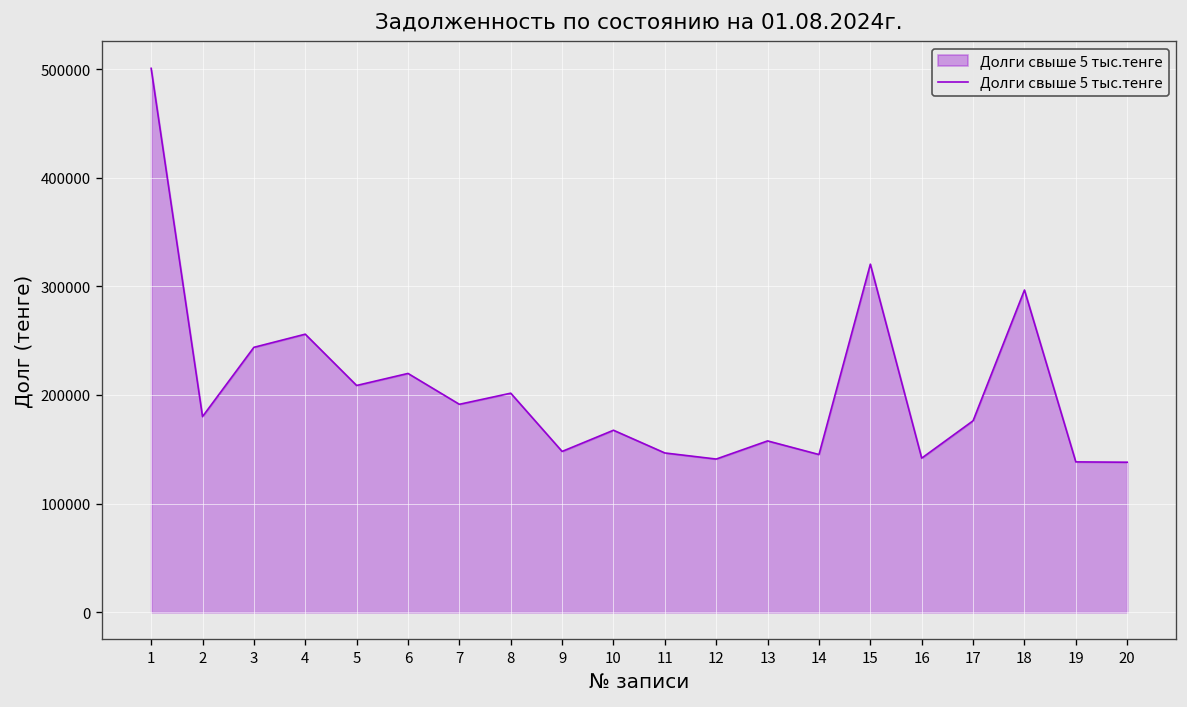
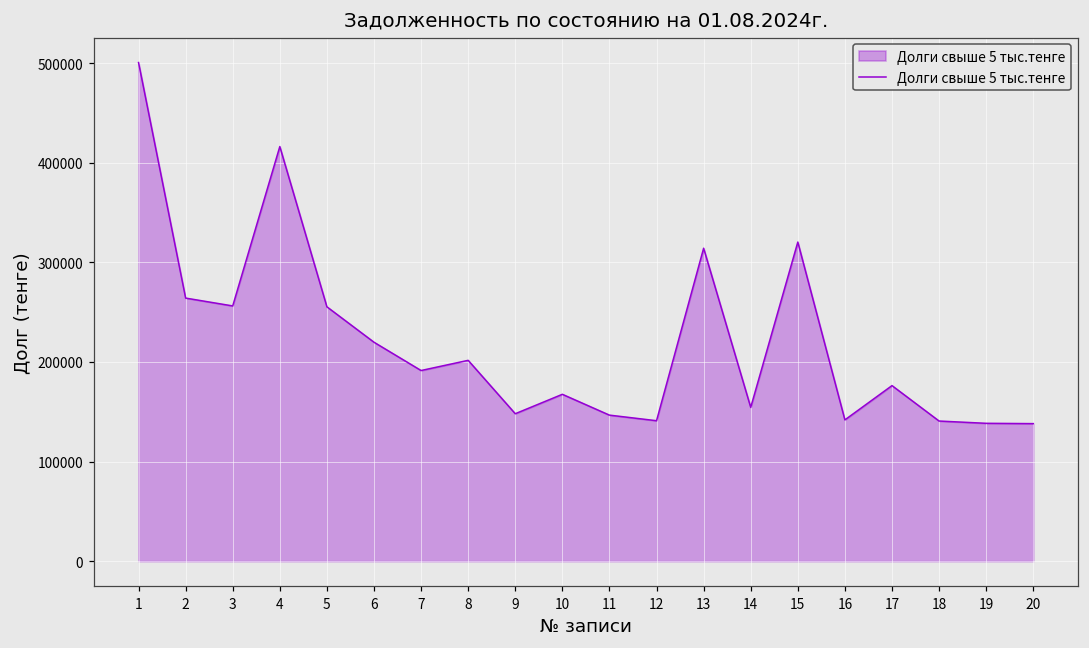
2: 180000 -> 260000
3: 240000 -> 260000
4: 260000 -> 420000
5: 210000 -> 260000
13: 160000 -> 310000
14: 145000 -> 154000
18: 300000 -> 140000
